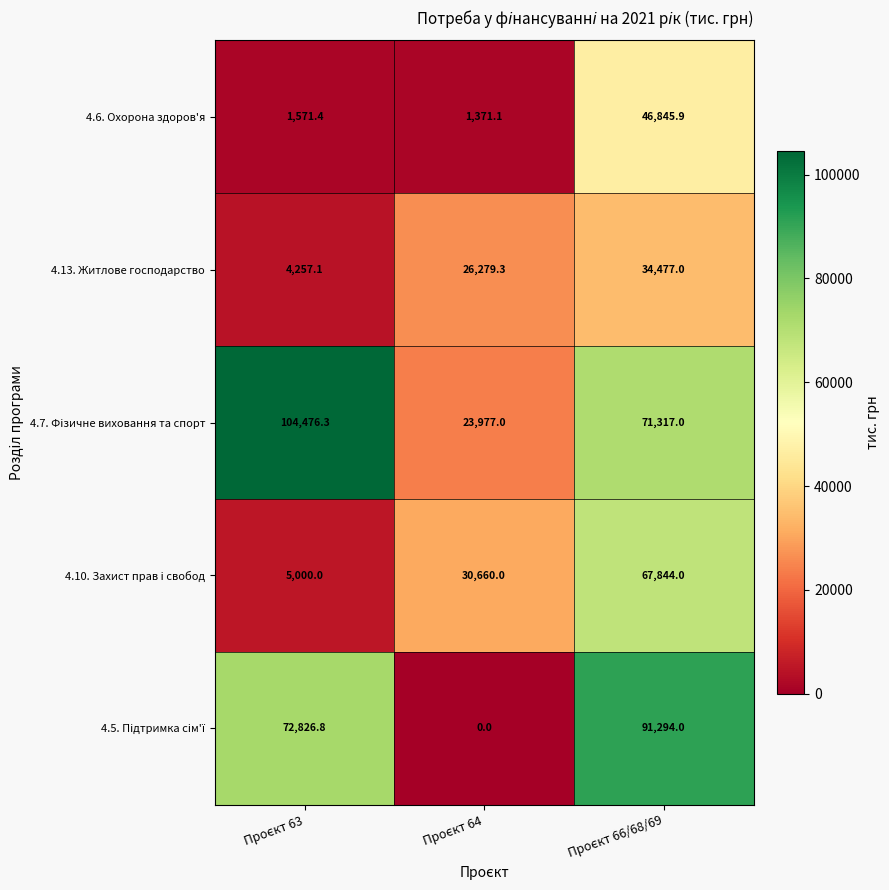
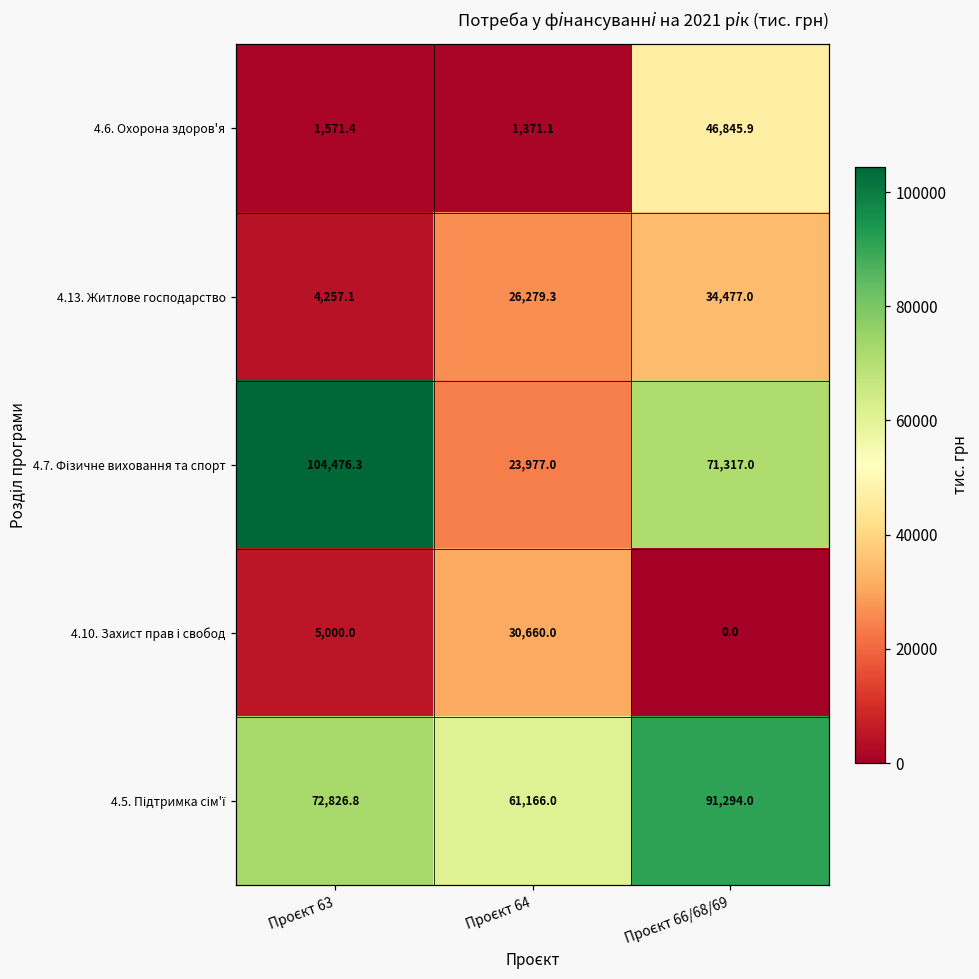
4.10. Захист прав і свобод, Проєкт 66/68/69: 67,844.0 -> 0.0
4.5. Підтримка сім'ї, Проєкт 64: 0.0 -> 61,166.0
